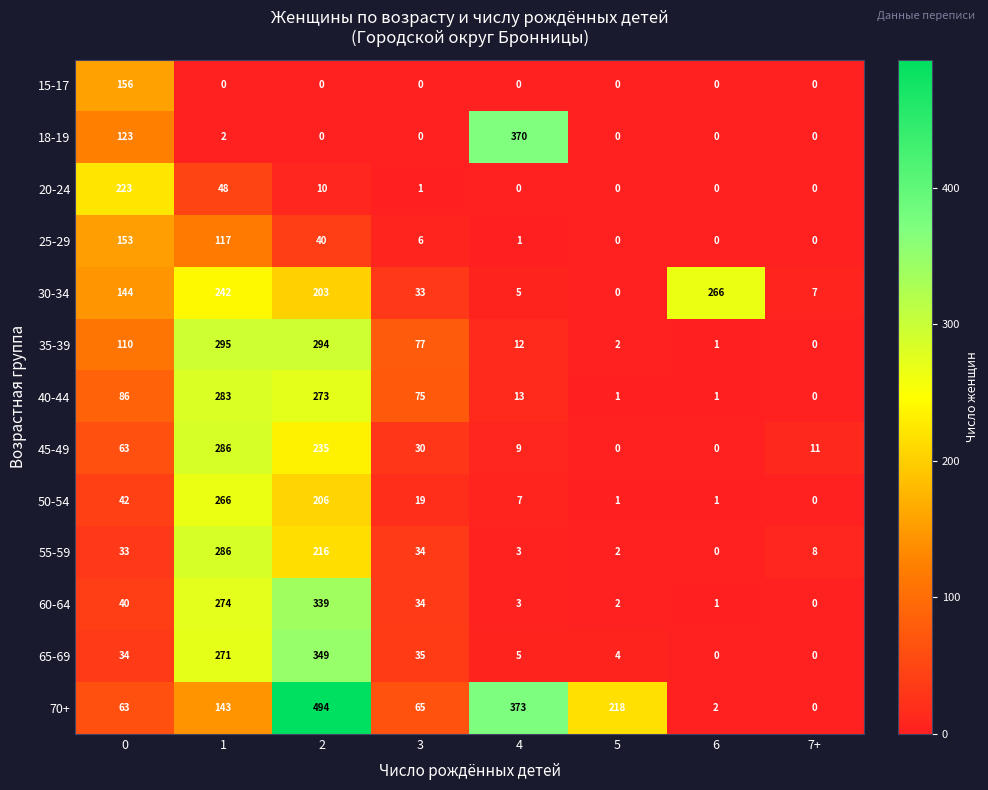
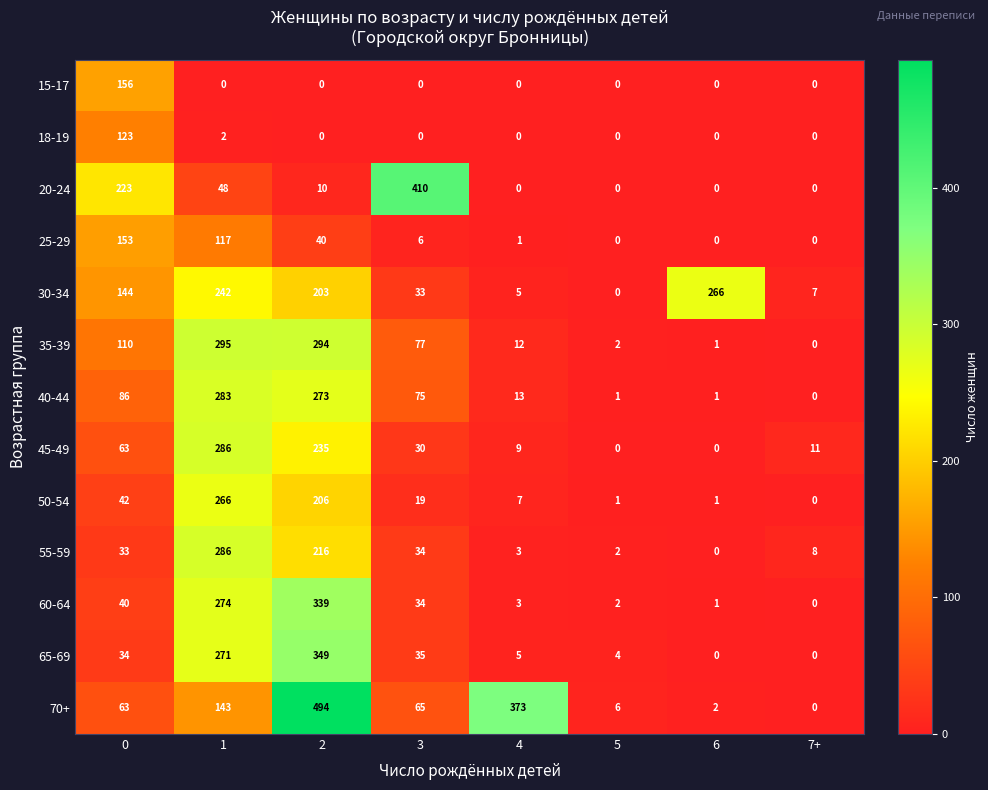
18-19, 4: 370 -> 0
20-24, 3: 1 -> 410
70+, 5: 218 -> 6
